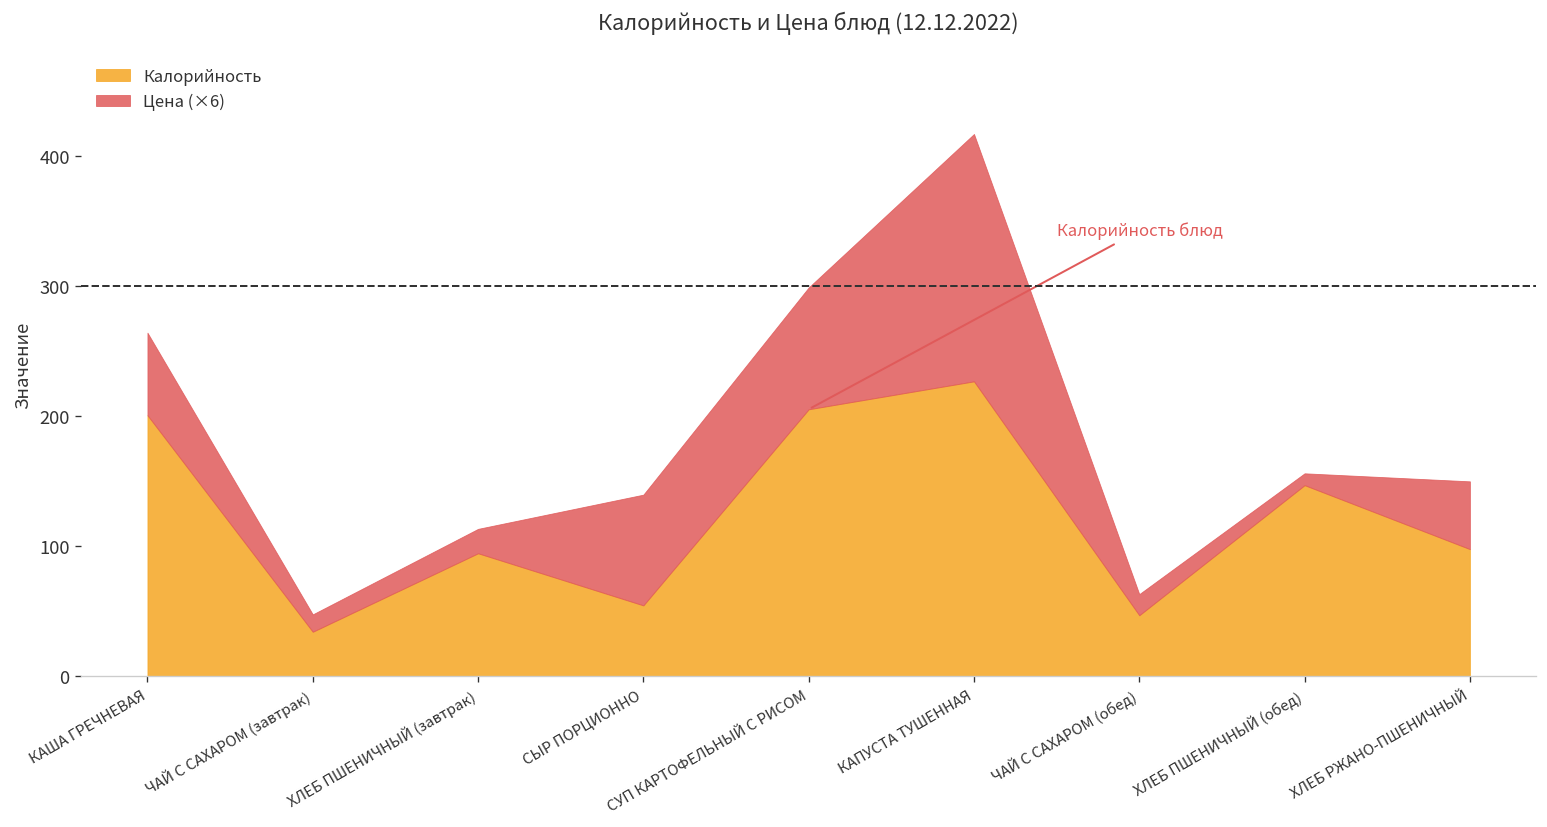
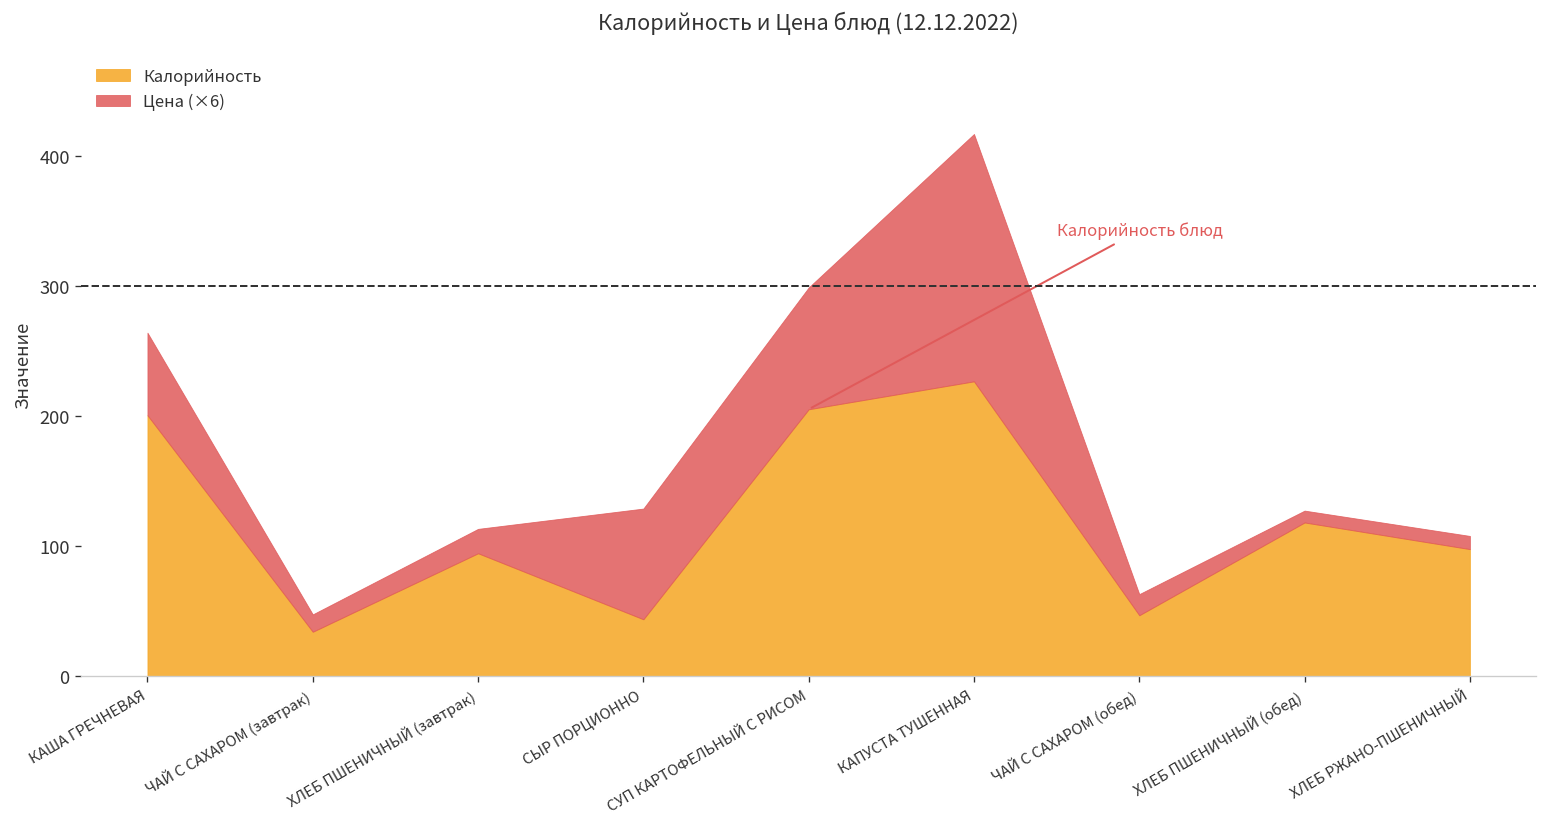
Калорийность, СЫР ПОРЦИОННО: 55 -> 44
Калорийность, ХЛЕБ ПШЕНИЧНЫЙ (обед): 147 -> 118
Цена (×6), ХЛЕБ РЖАНО-ПШЕНИЧНЫЙ: 52 -> 10
